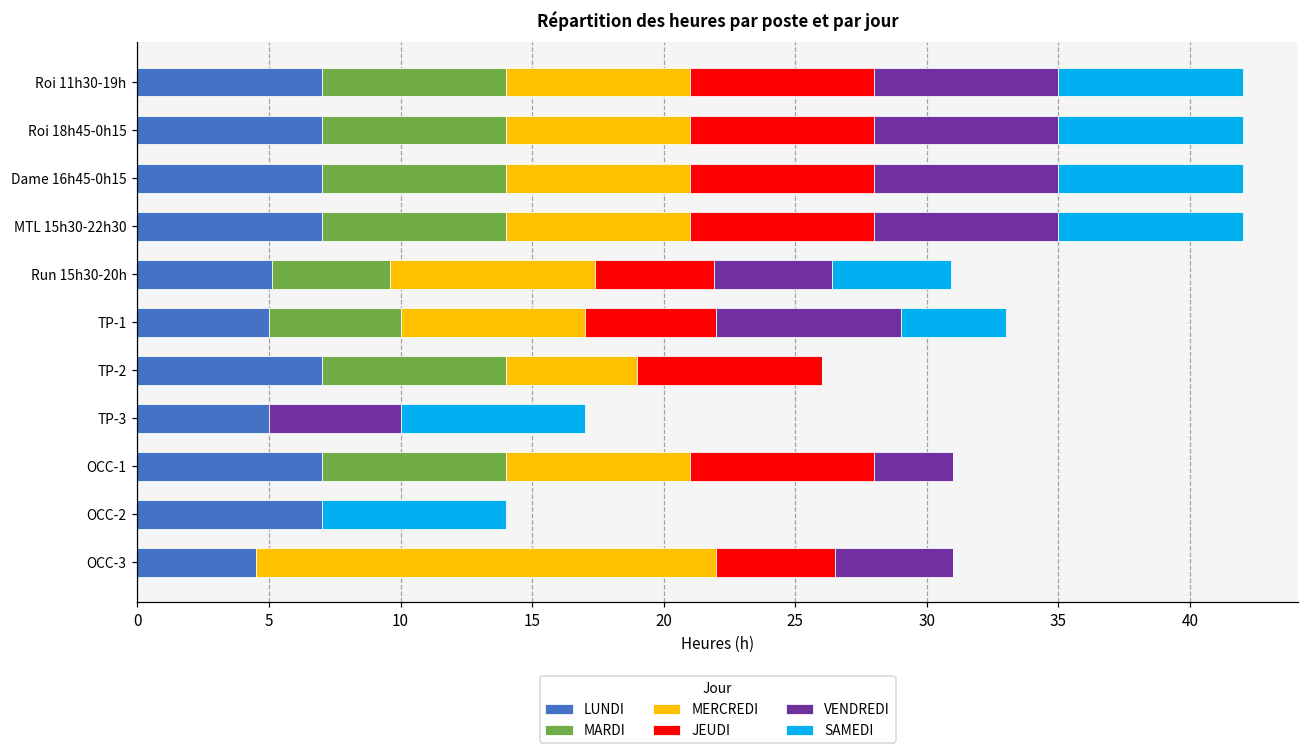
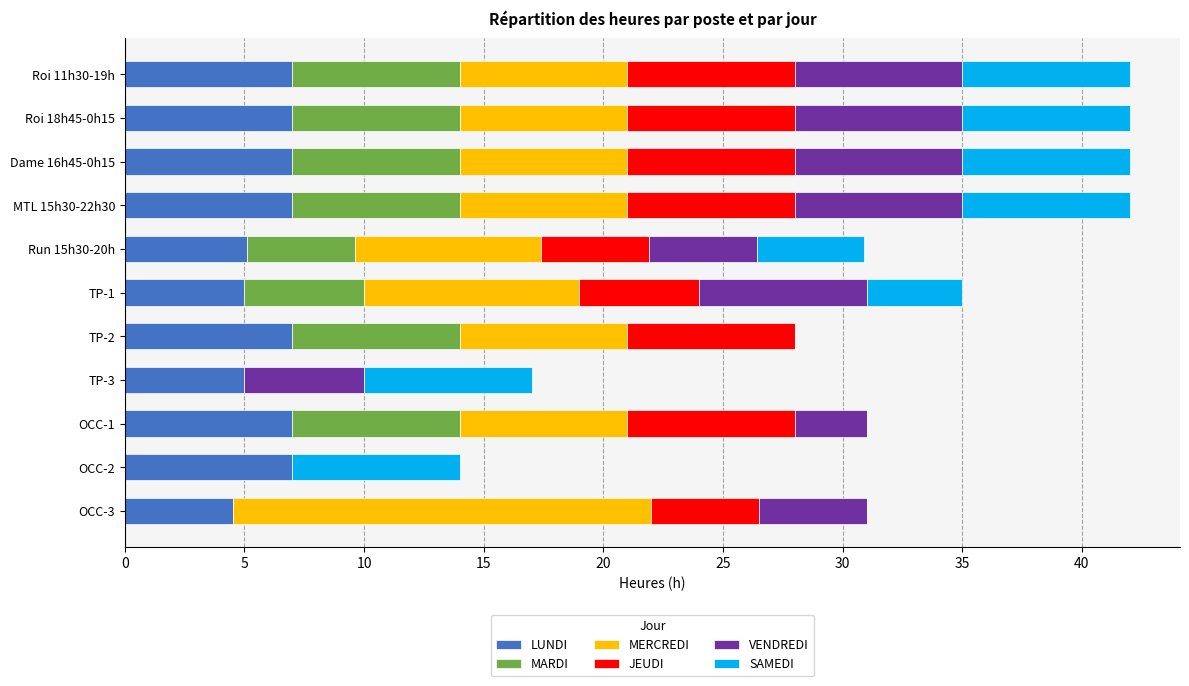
MERCREDI, TP-1: 7 -> 9
MERCREDI, TP-2: 5 -> 7
